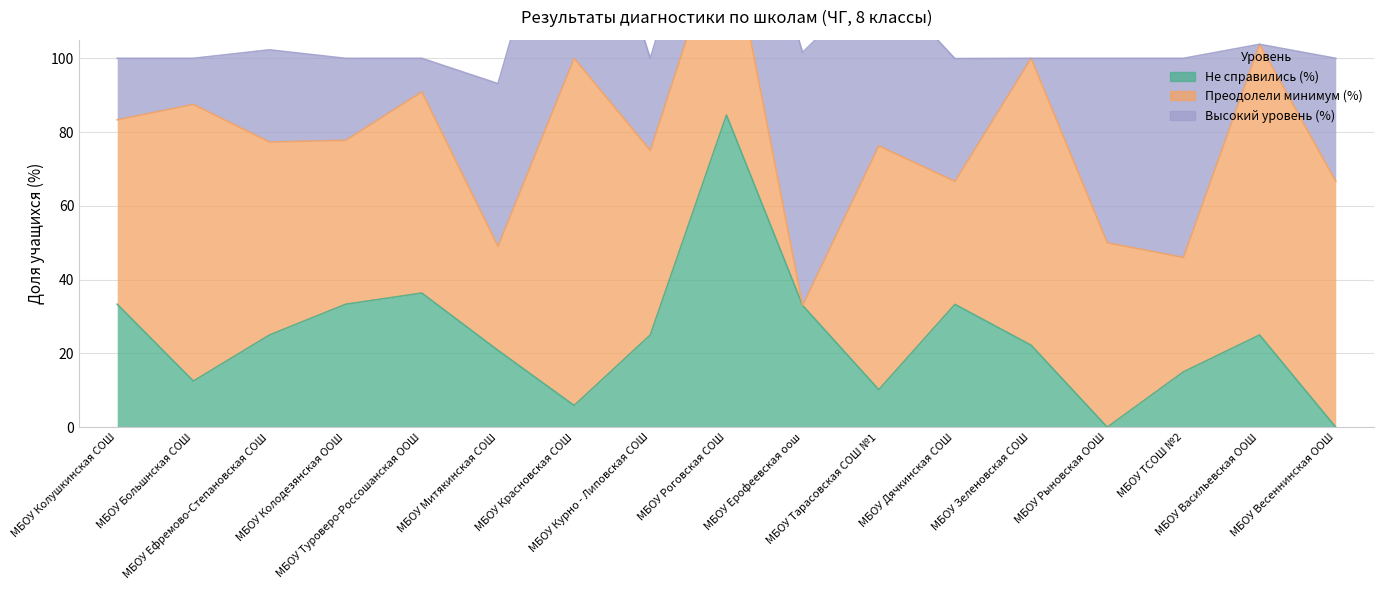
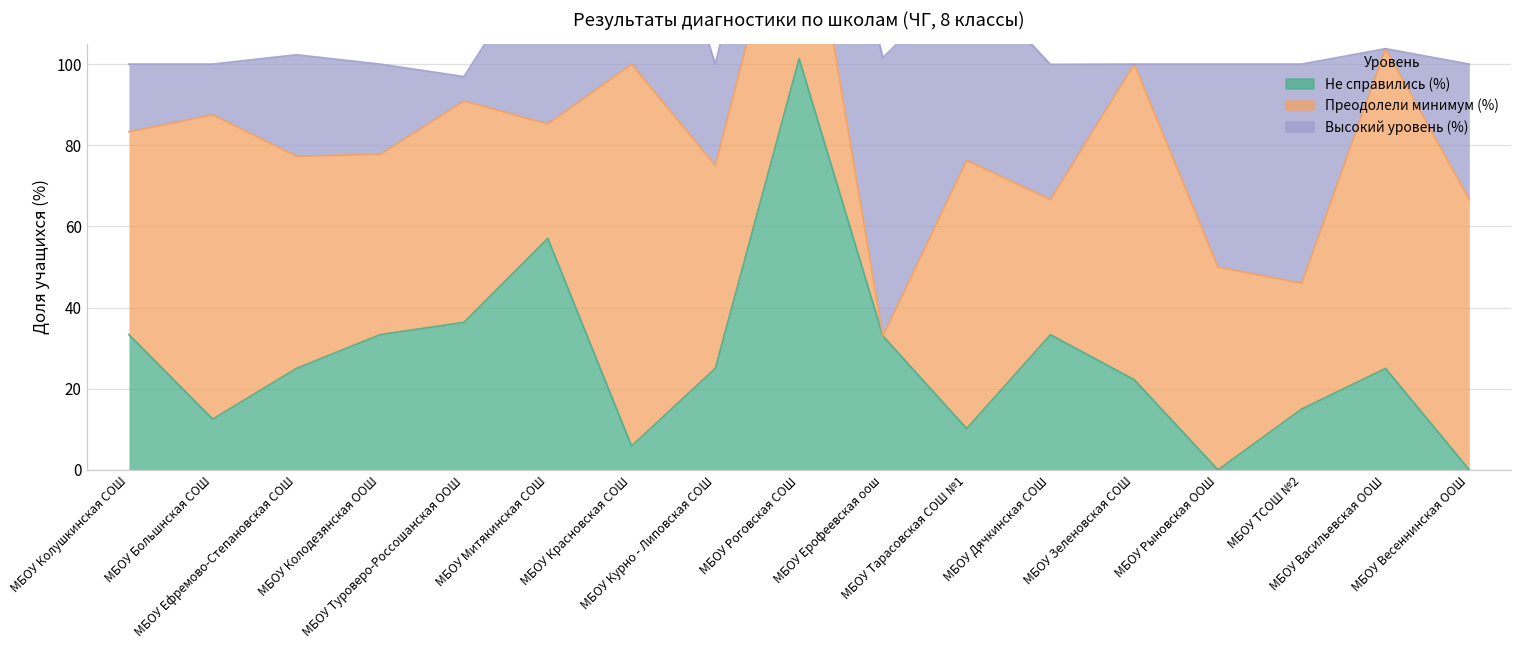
Высокий уровень (%), МБОУ Туроверо-Россошанская ООШ: 9 -> 6
Не справились (%), МБОУ Митякинская СОШ: 21 -> 57
Не справились (%), МБОУ Роговская СОШ: 85 -> 101
